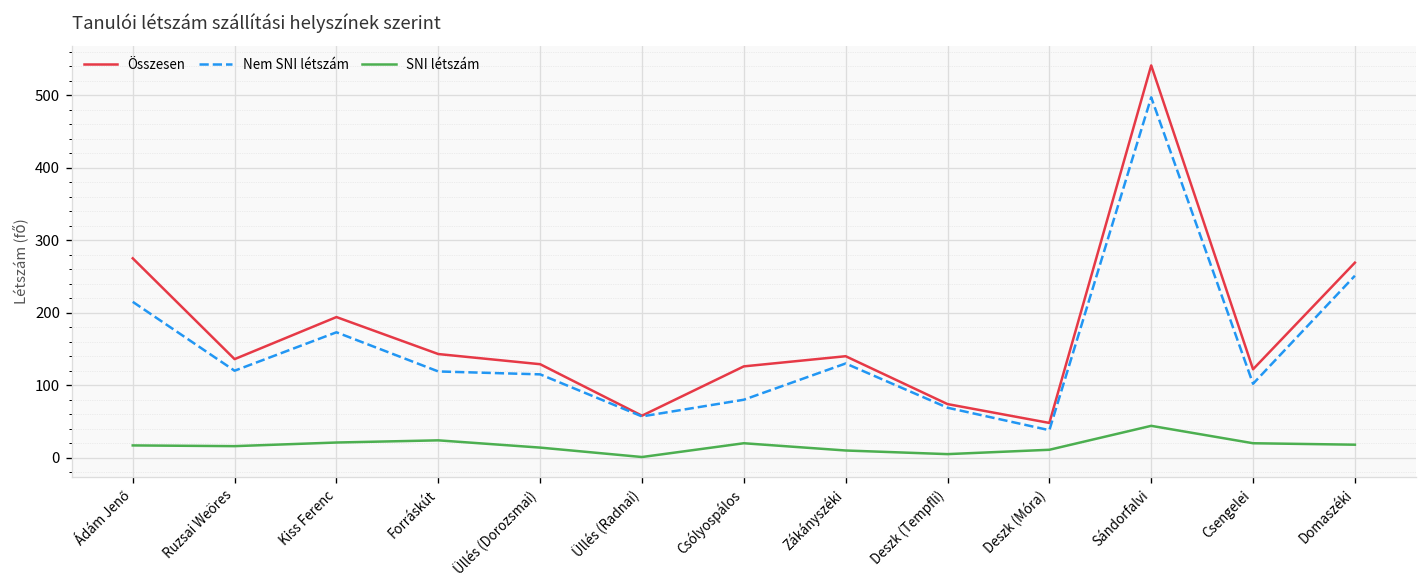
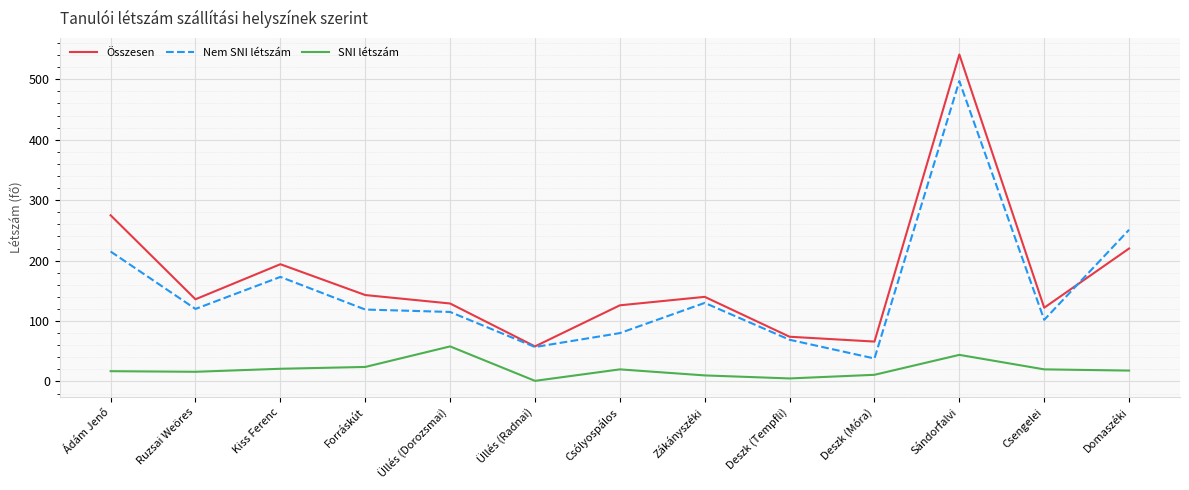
SNI létszám, Üllés (Dorozsmai): 10 -> 60
Összesen, Deszk (Móra): 50 -> 70
Összesen, Domaszéki: 270 -> 220
